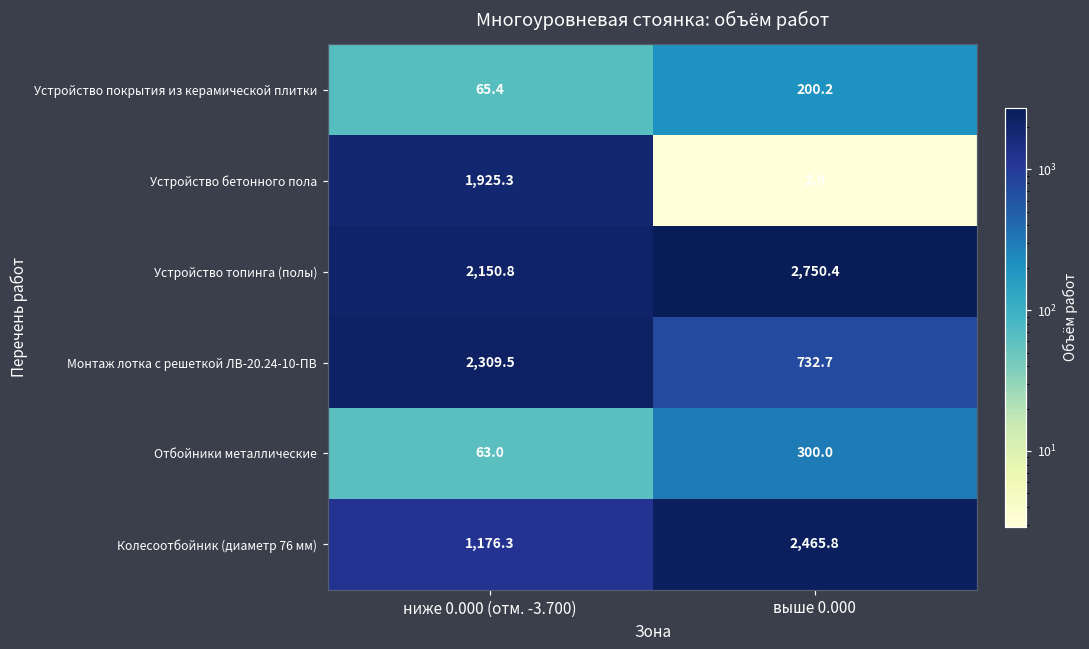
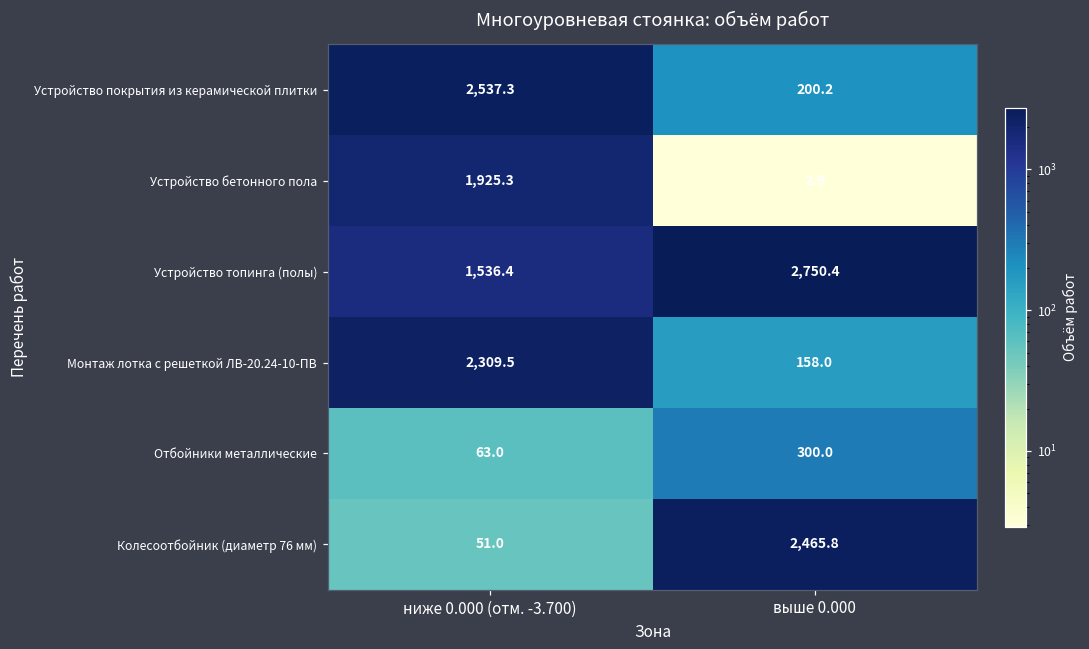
Устройство покрытия из керамической плитки, ниже 0.000 (отм. -3.700): 65.4 -> 2,537.3
Устройство топинга (полы), ниже 0.000 (отм. -3.700): 2,150.8 -> 1,536.4
Монтаж лотка с решеткой ЛВ-20.24-10-ПВ, выше 0.000: 732.7 -> 158.0
Колесоотбойник (диаметр 76 мм), ниже 0.000 (отм. -3.700): 1,176.3 -> 51.0
